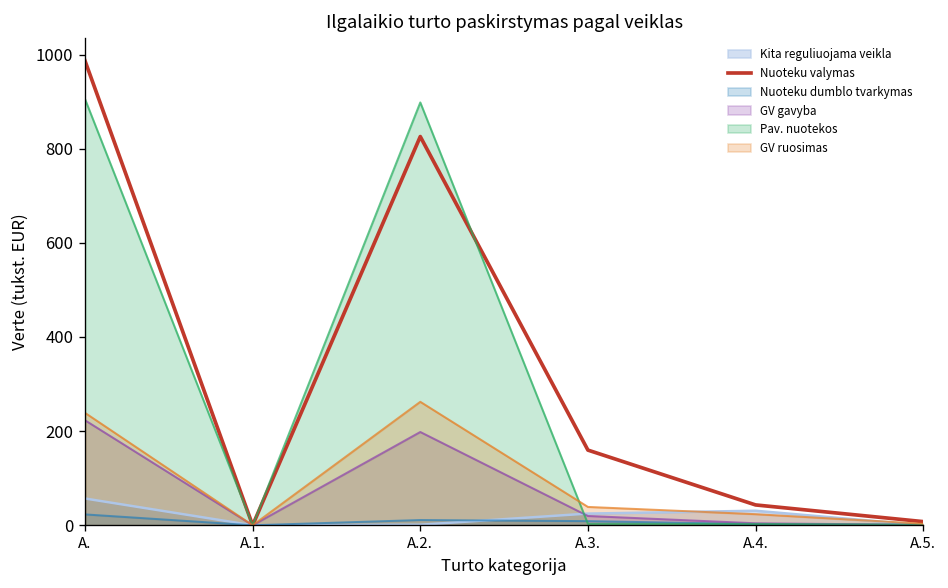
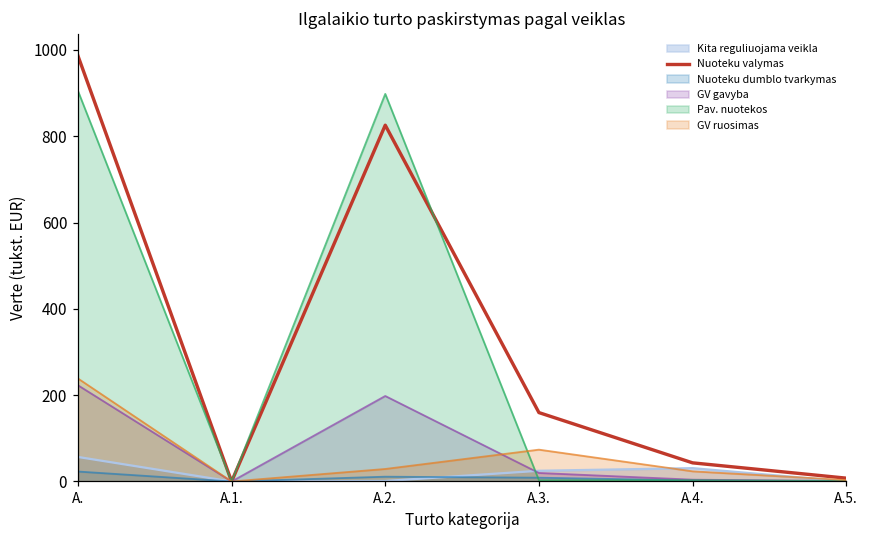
GV ruosimas, A.2.: 260 -> 30
GV ruosimas, A.3.: 40 -> 70
